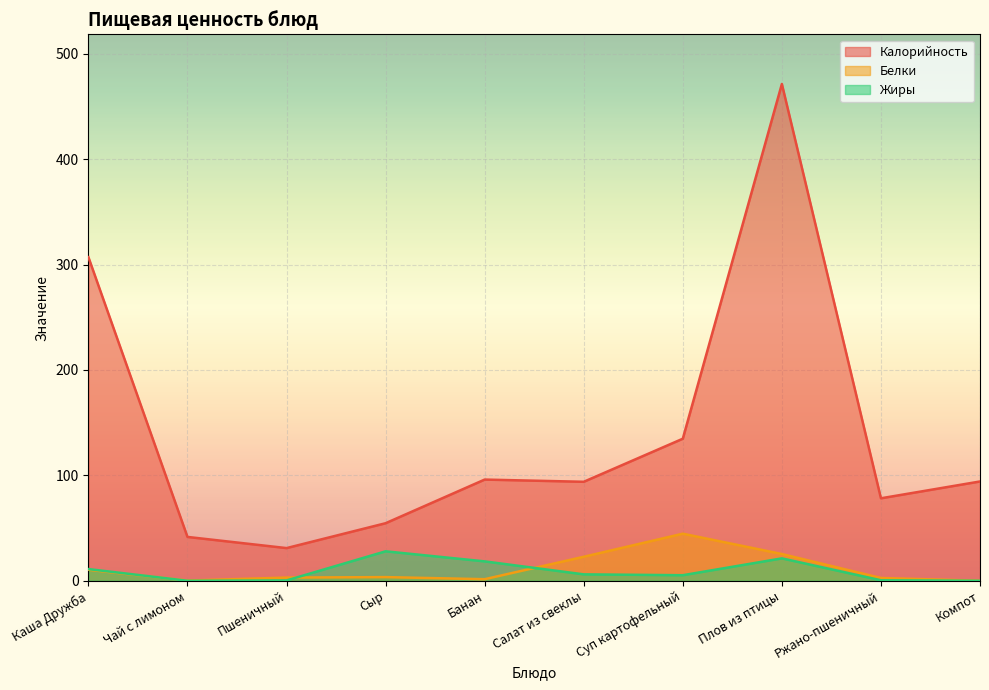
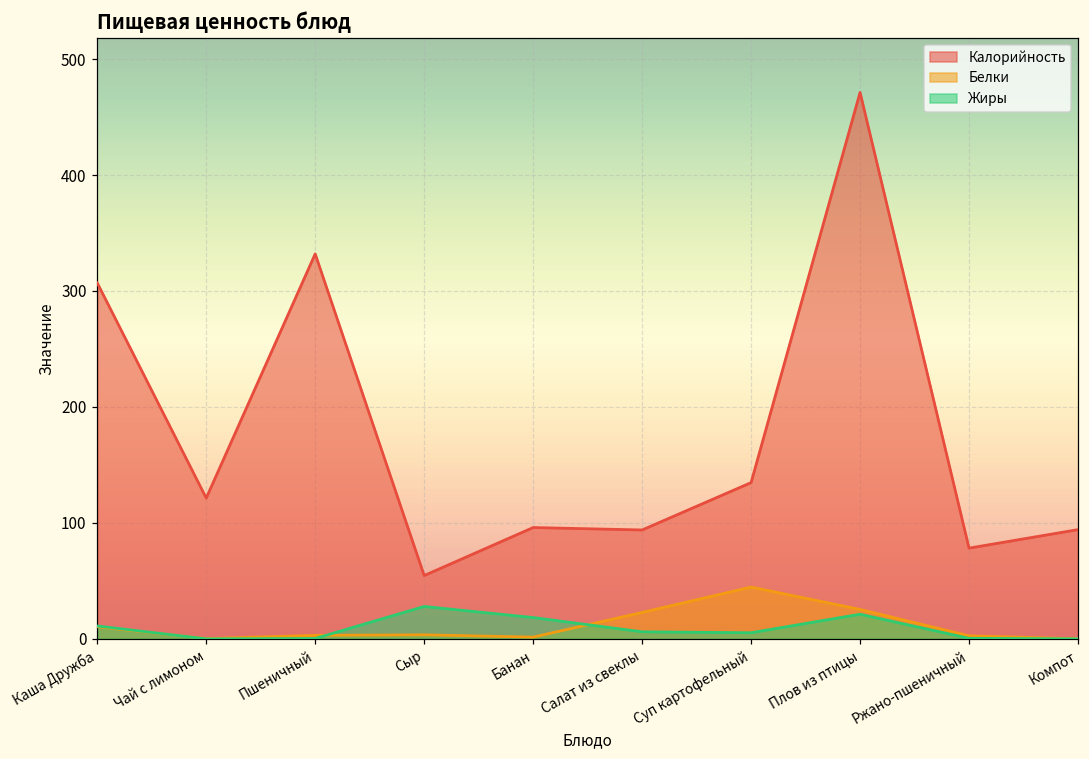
Калорийность, Чай с лимоном: 42 -> 121
Калорийность, Пшеничный: 31 -> 332
